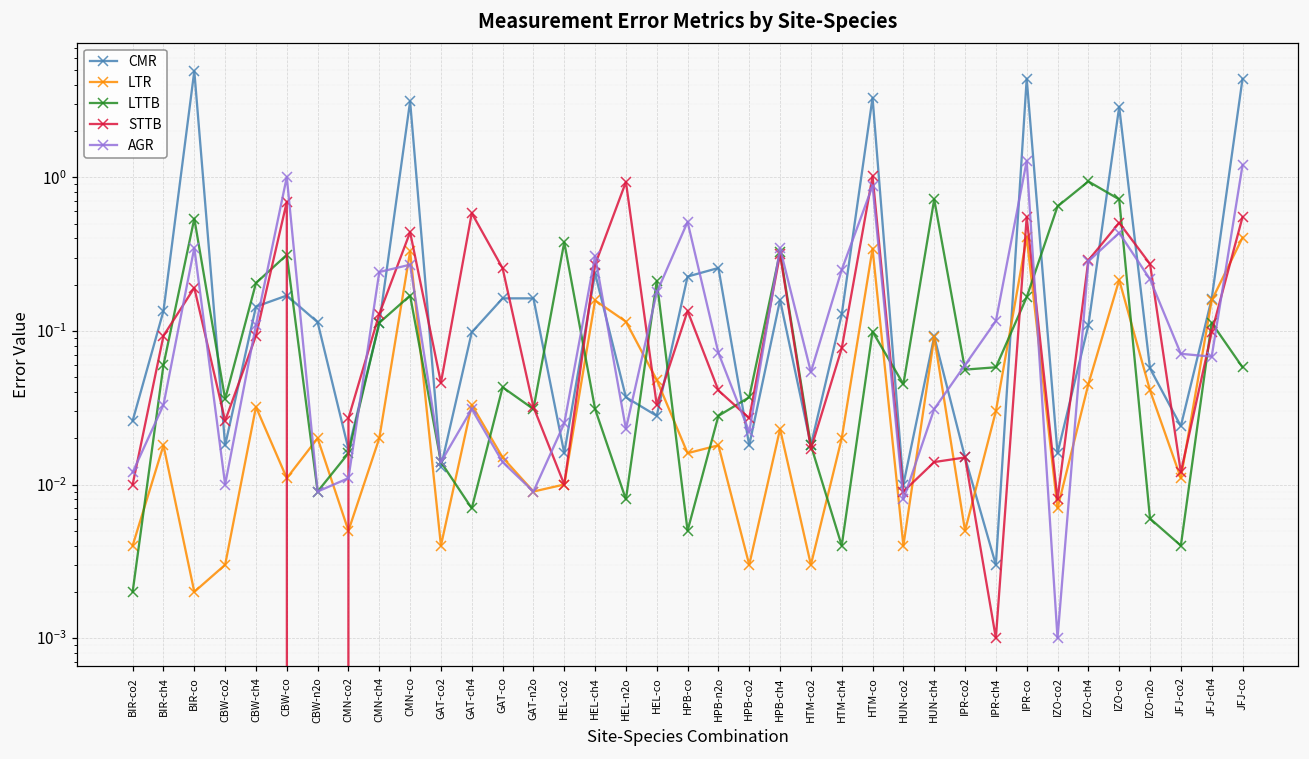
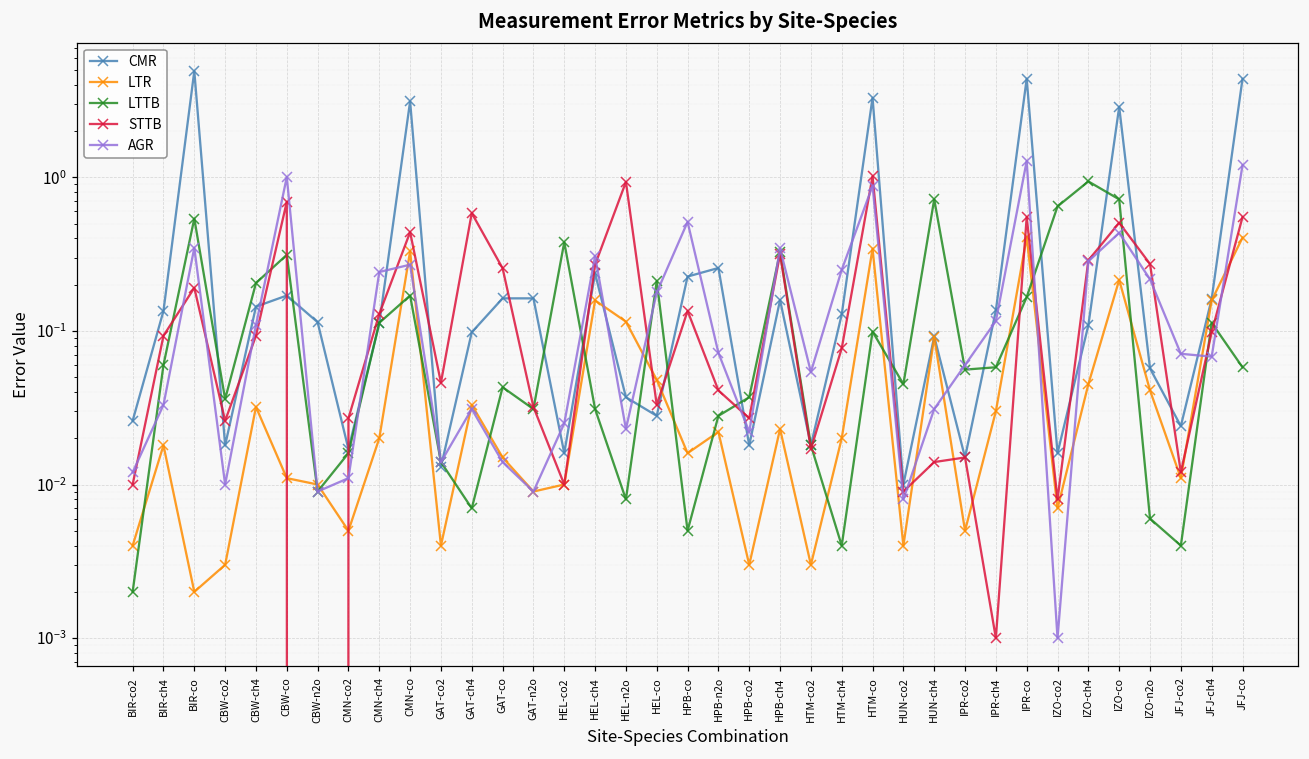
LTR, CBW-n2o: 0.02 -> 0.01
LTR, HPB-n2o: 0.018 -> 0.022
CMR, IPR-ch4: 0.003 -> 0.14
